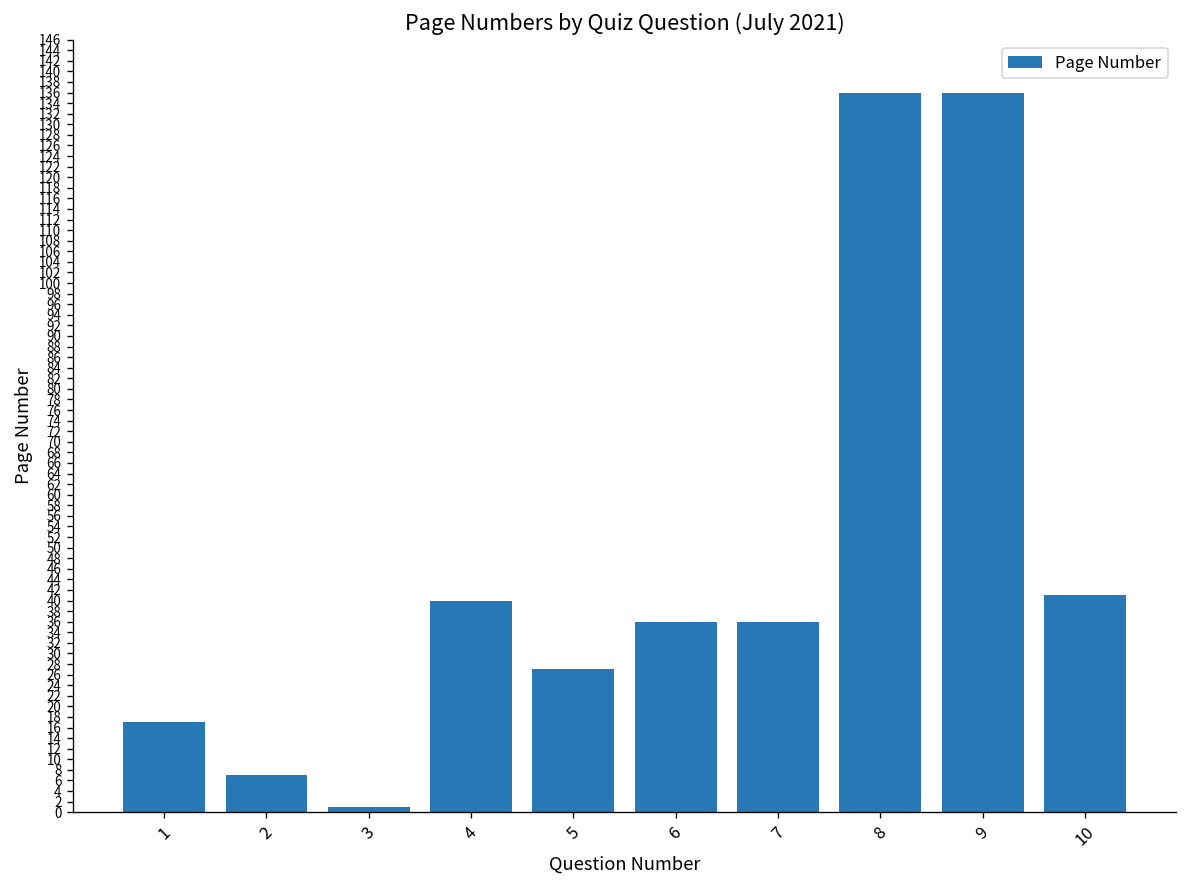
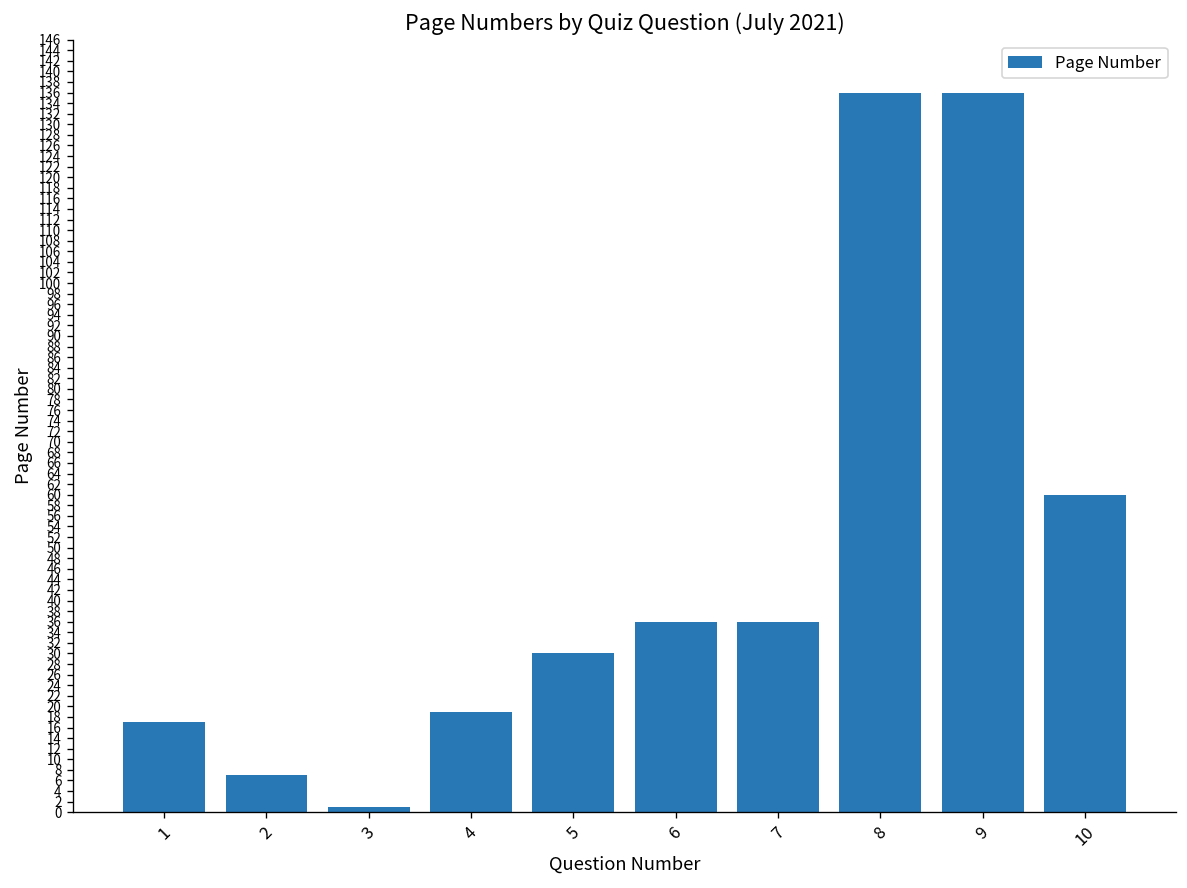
4: 40 -> 19
5: 27 -> 30
10: 41 -> 60
